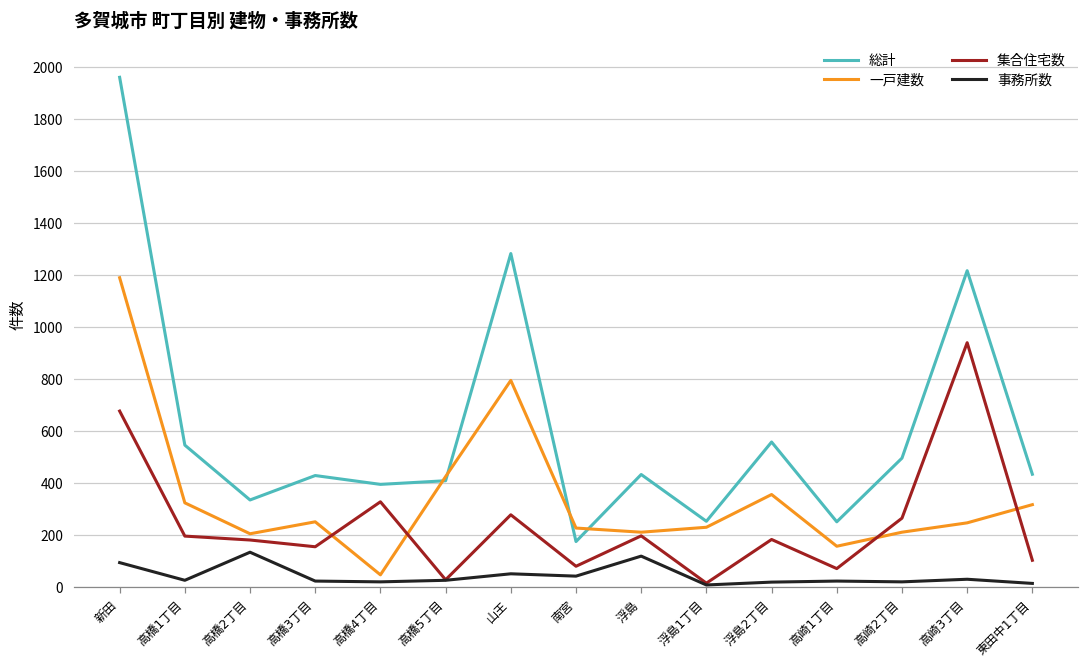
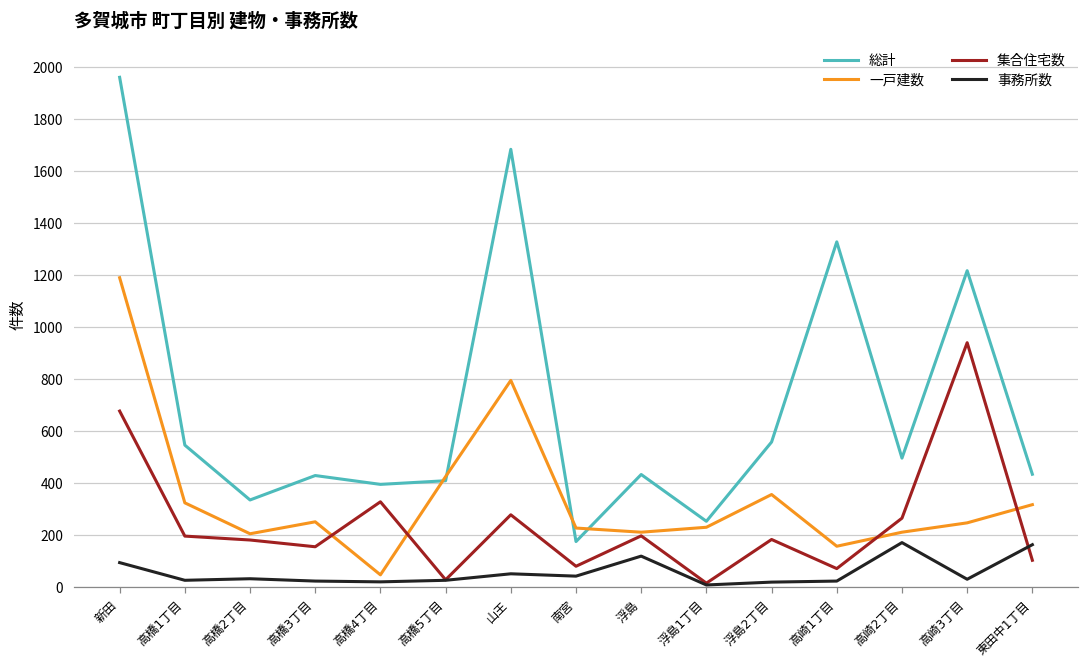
事務所数, 高橋2丁目: 130 -> 30
総計, 山王: 1280 -> 1680
総計, 高崎1丁目: 250 -> 1330
事務所数, 高崎2丁目: 20 -> 170
事務所数, 東田中1丁目: 10 -> 160
